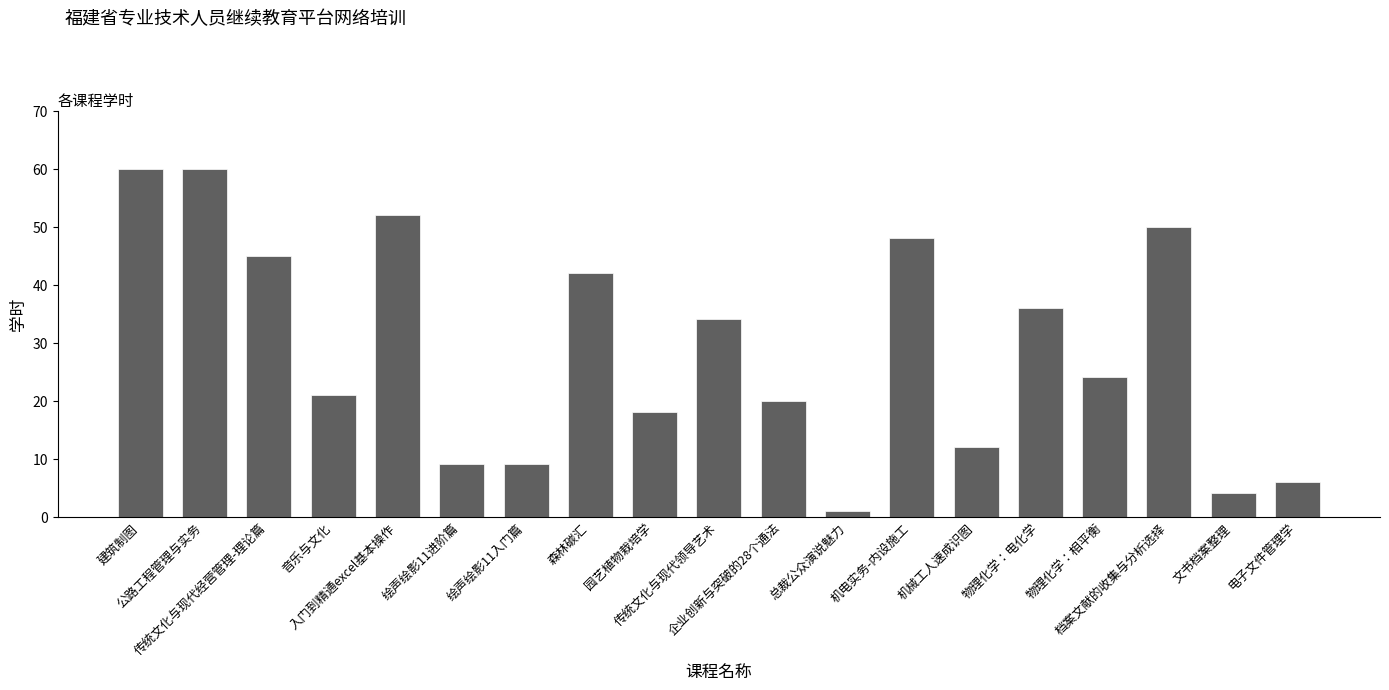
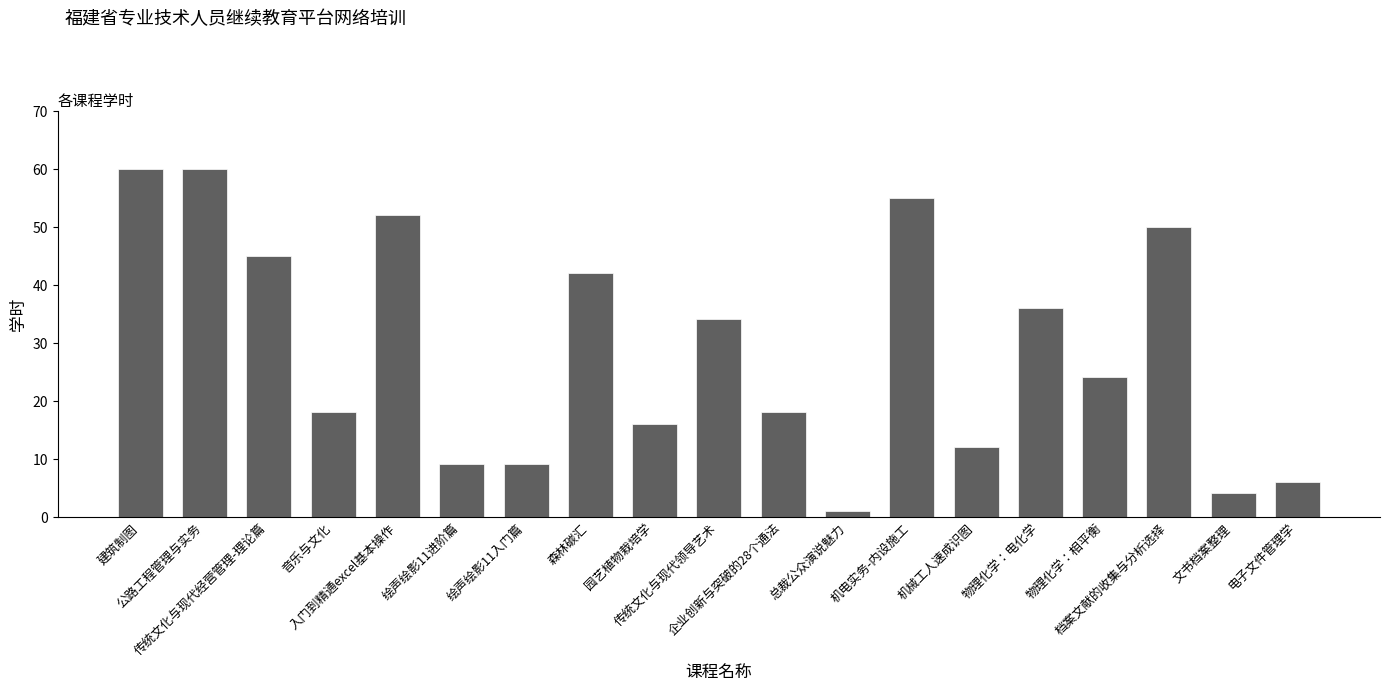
音乐与文化: 21 -> 18
园艺植物栽培学: 18 -> 16
企业创新与突破的28个通法: 20 -> 18
机电实务-内设施工: 48 -> 55
